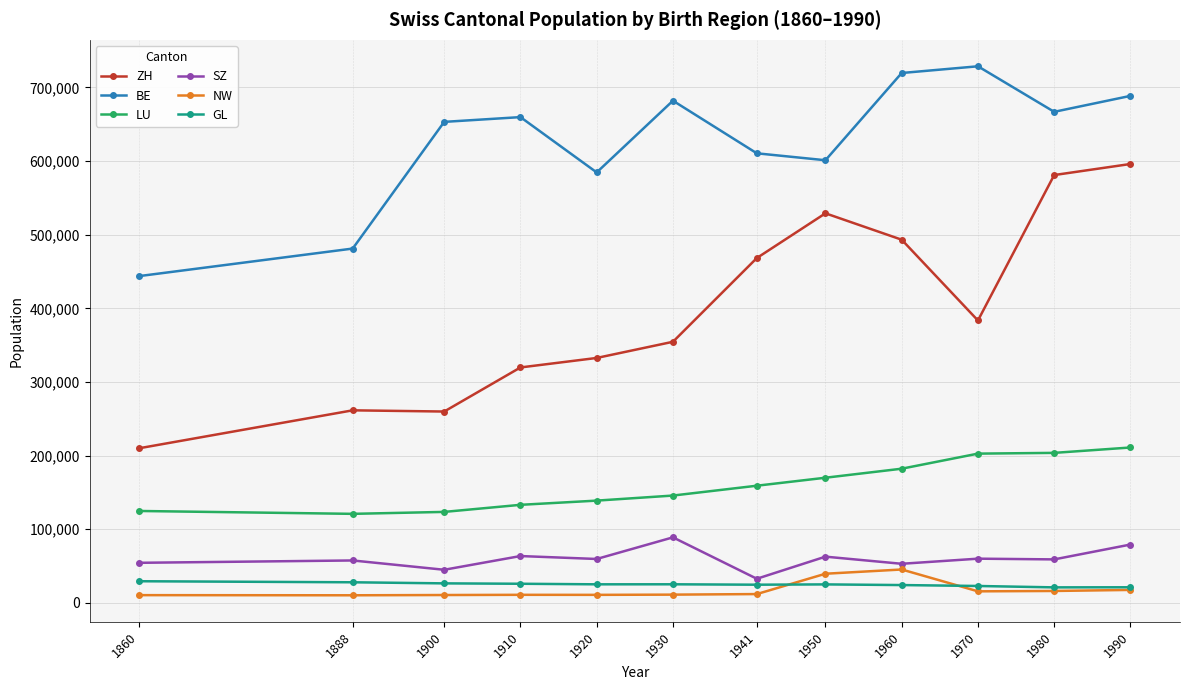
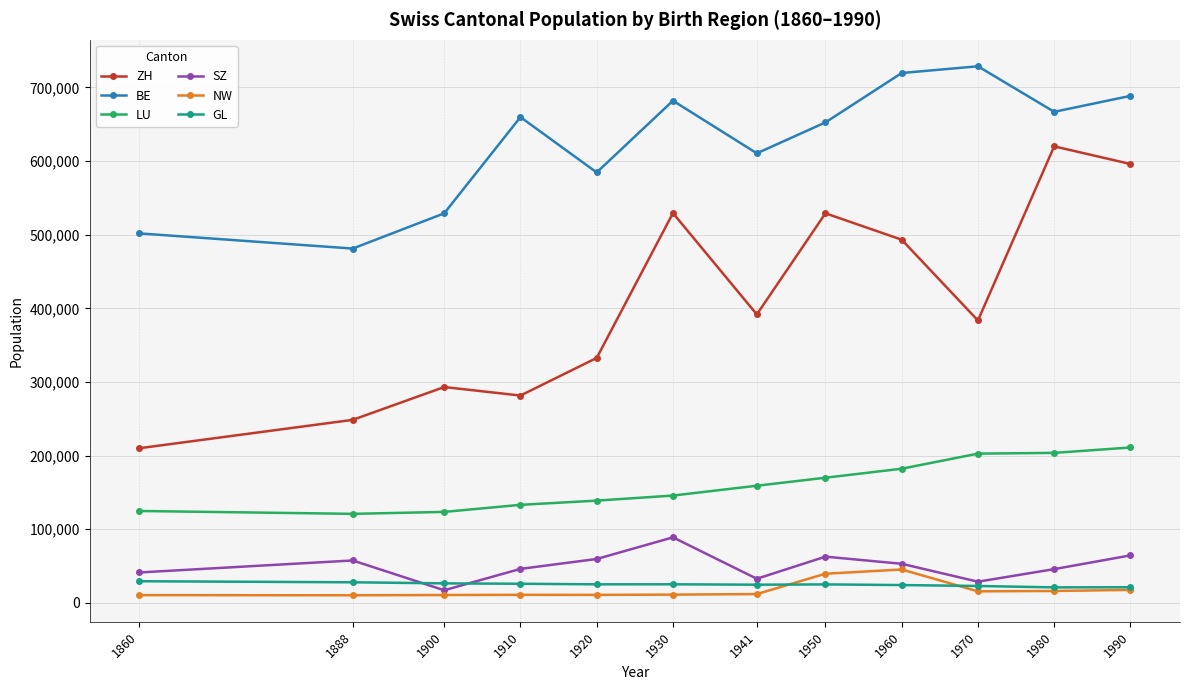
BE, 1860: 440,000 -> 500,000
SZ, 1860: 50,000 -> 40,000
ZH, 1888: 260,000 -> 250,000
ZH, 1900: 260,000 -> 290,000
BE, 1900: 650,000 -> 530,000
SZ, 1900: 50,000 -> 20,000
ZH, 1910: 320,000 -> 280,000
SZ, 1910: 60,000 -> 50,000
ZH, 1930: 350,000 -> 530,000
ZH, 1941: 470,000 -> 390,000
BE, 1950: 600,000 -> 650,000
SZ, 1970: 60,000 -> 30,000
ZH, 1980: 580,000 -> 620,000
SZ, 1980: 60,000 -> 50,000
SZ, 1990: 80,000 -> 60,000
